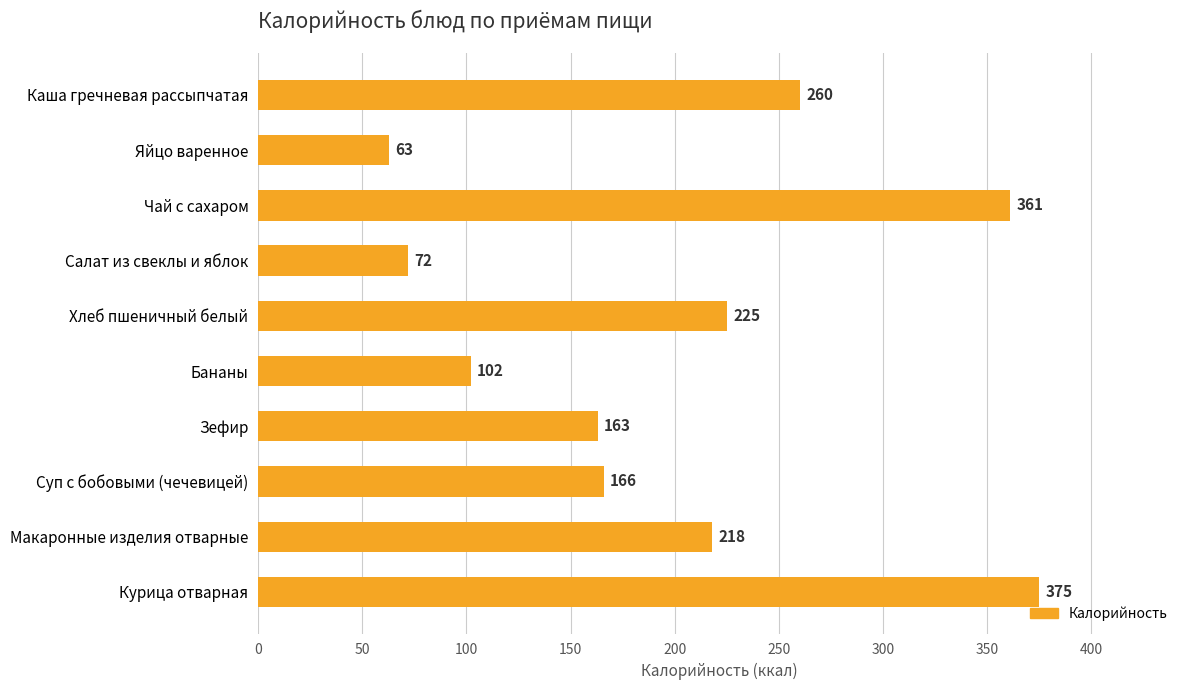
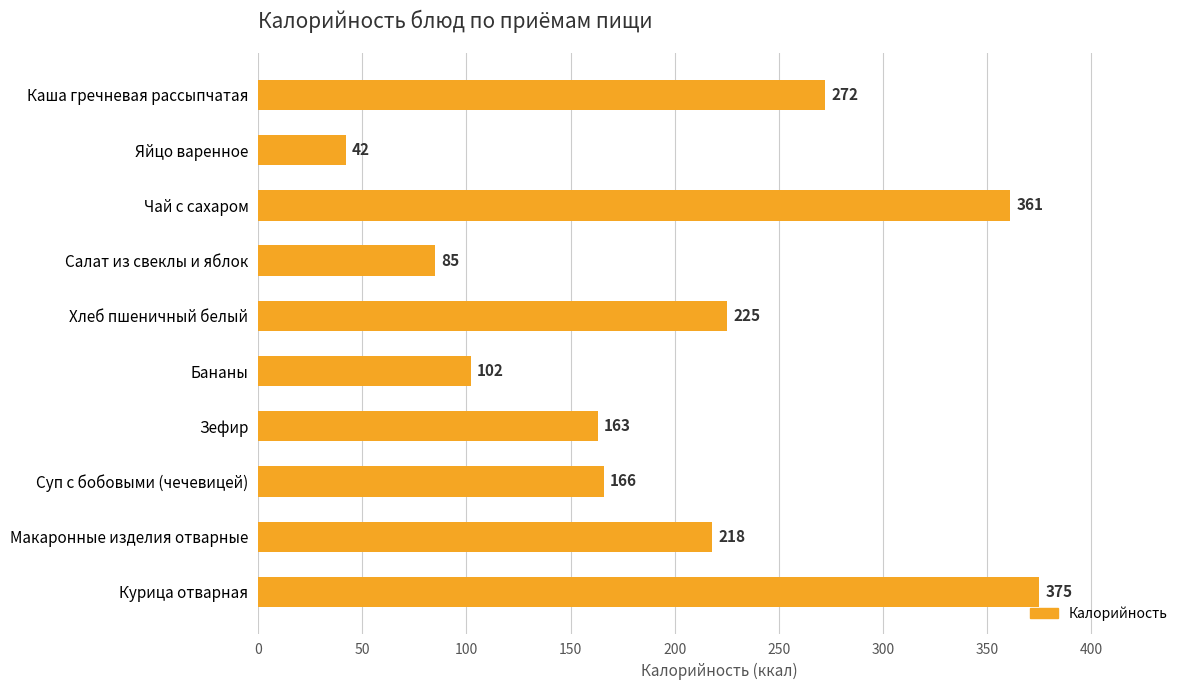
Каша гречневая рассыпчатая: 260 -> 272
Яйцо варенное: 63 -> 42
Салат из свеклы и яблок: 72 -> 85
